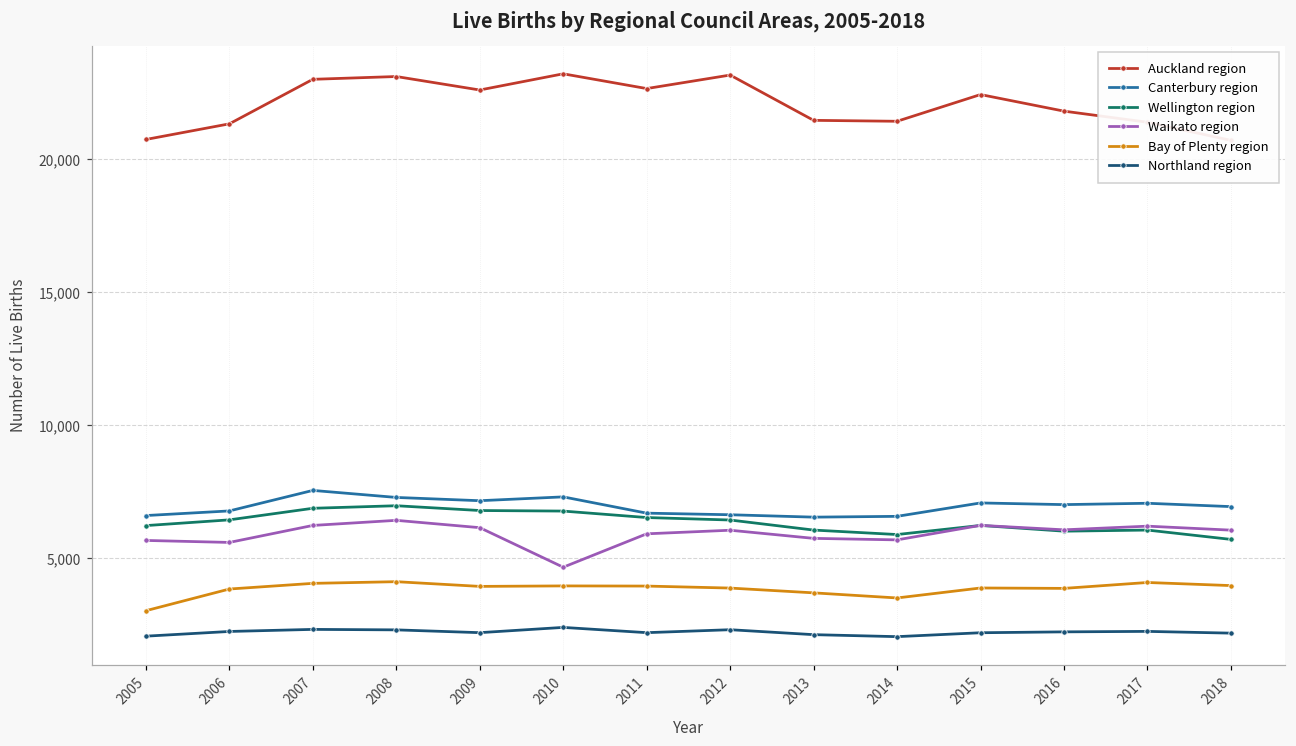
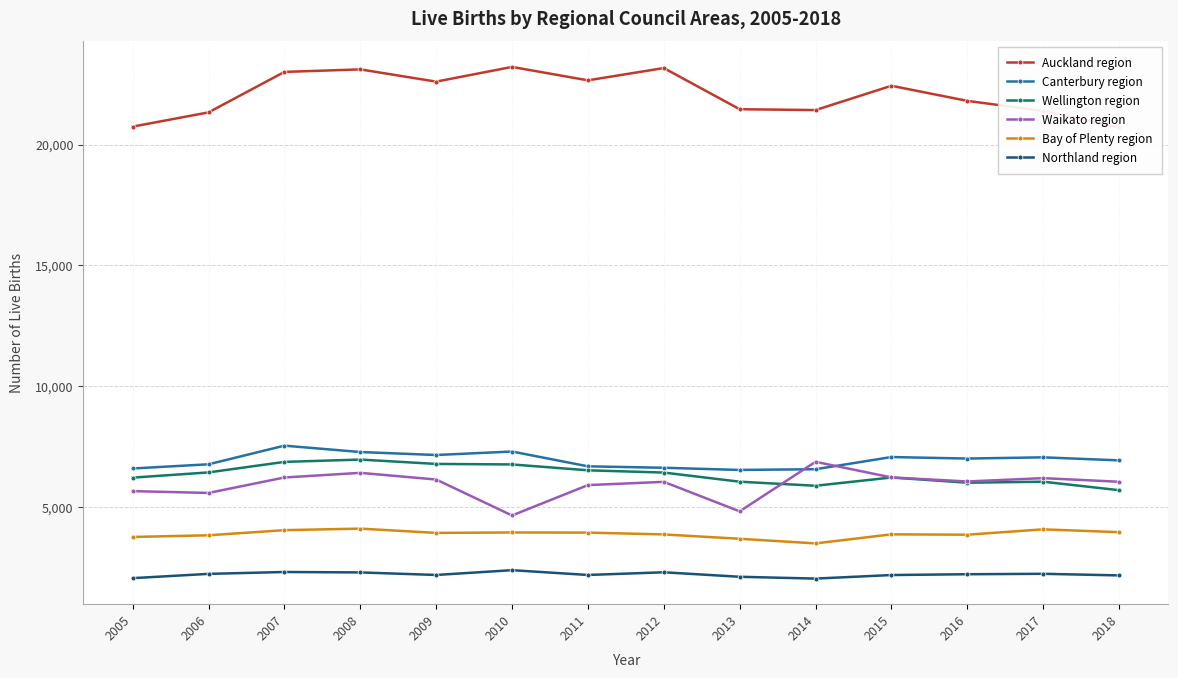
Bay of Plenty region, 2005: 3,000 -> 3,800
Waikato region, 2013: 5,700 -> 4,800
Waikato region, 2014: 5,700 -> 6,900
